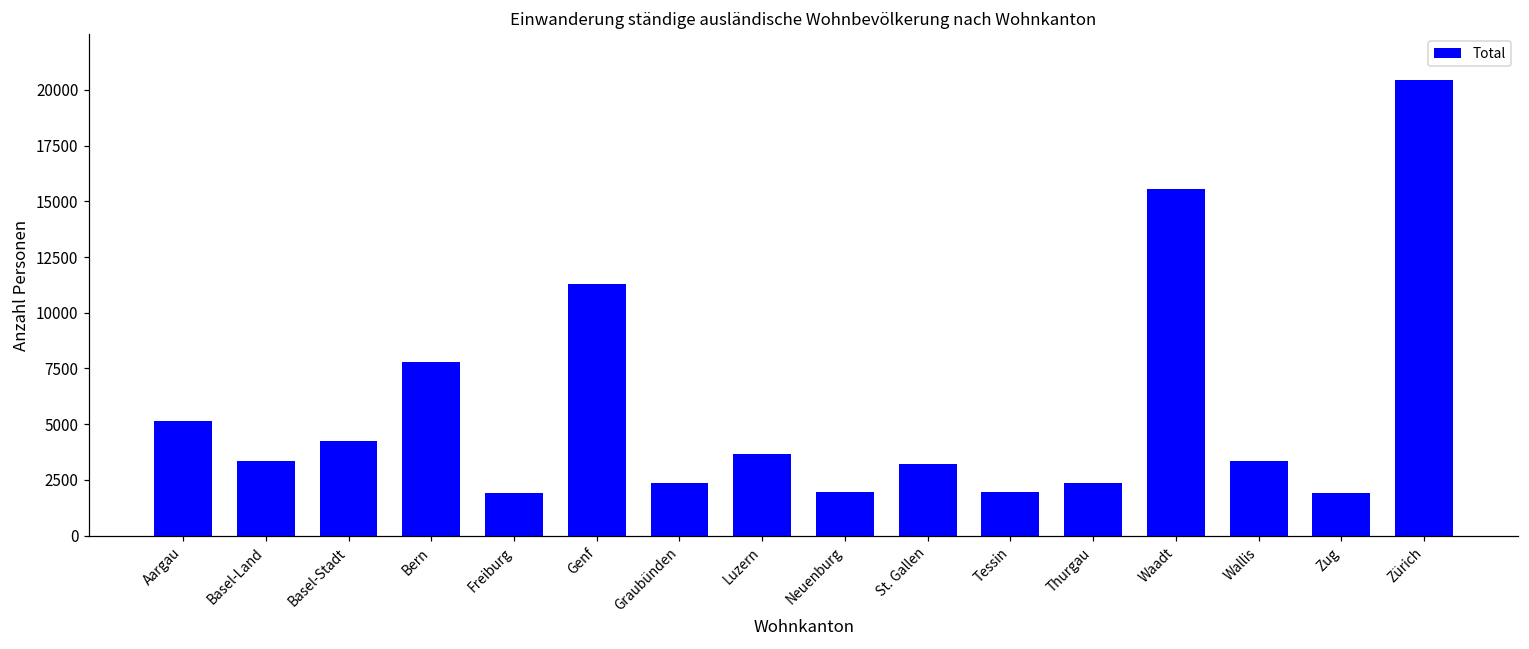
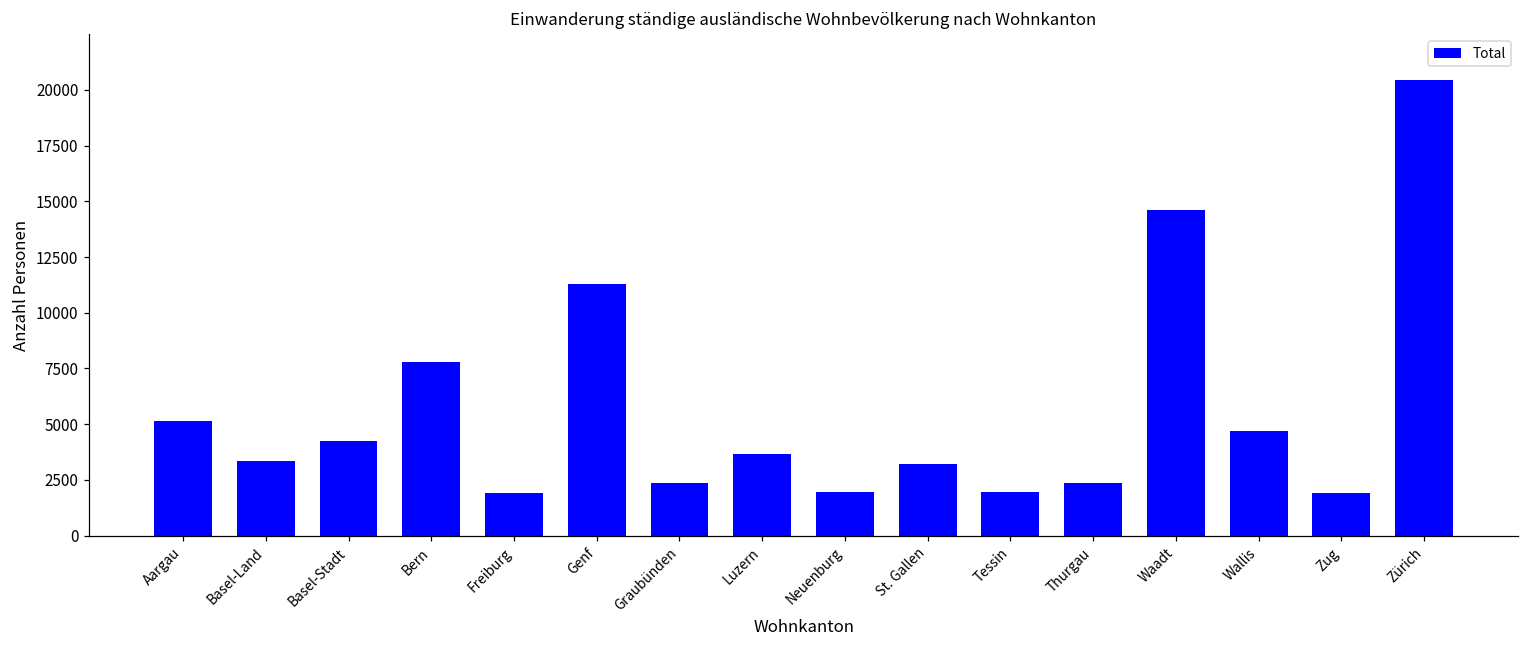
Waadt: 15600 -> 14600
Wallis: 3400 -> 4700
